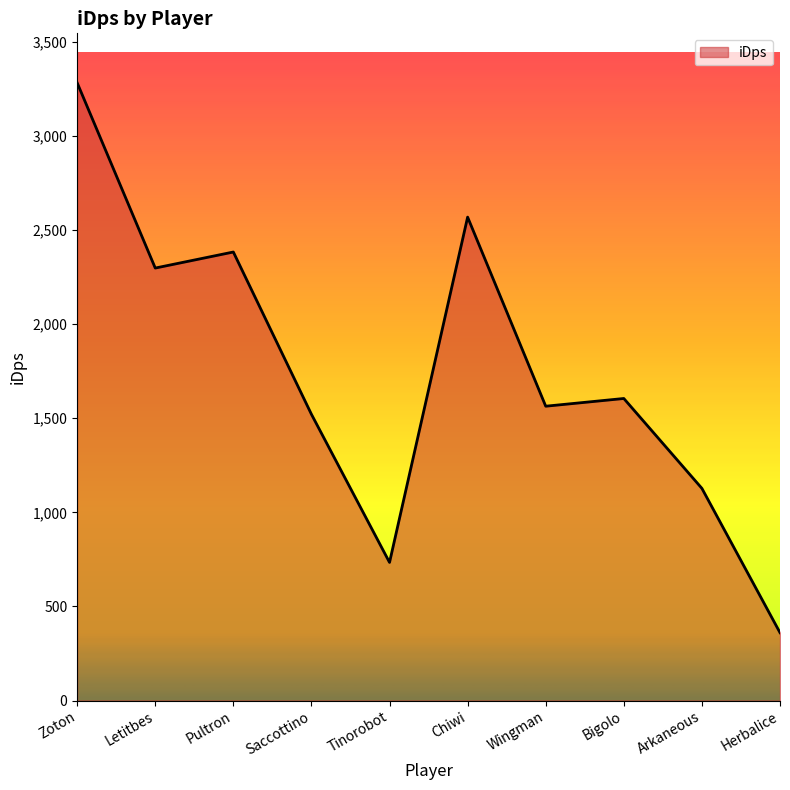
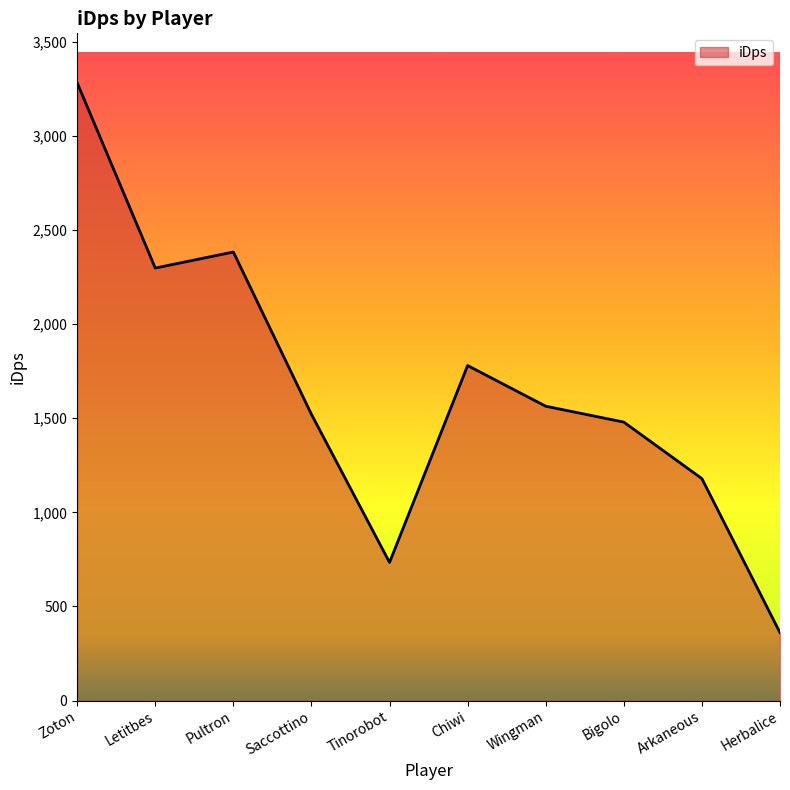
Chiwi: 2,570 -> 1,780
Bigolo: 1,600 -> 1,480
Arkaneous: 1,130 -> 1,180
